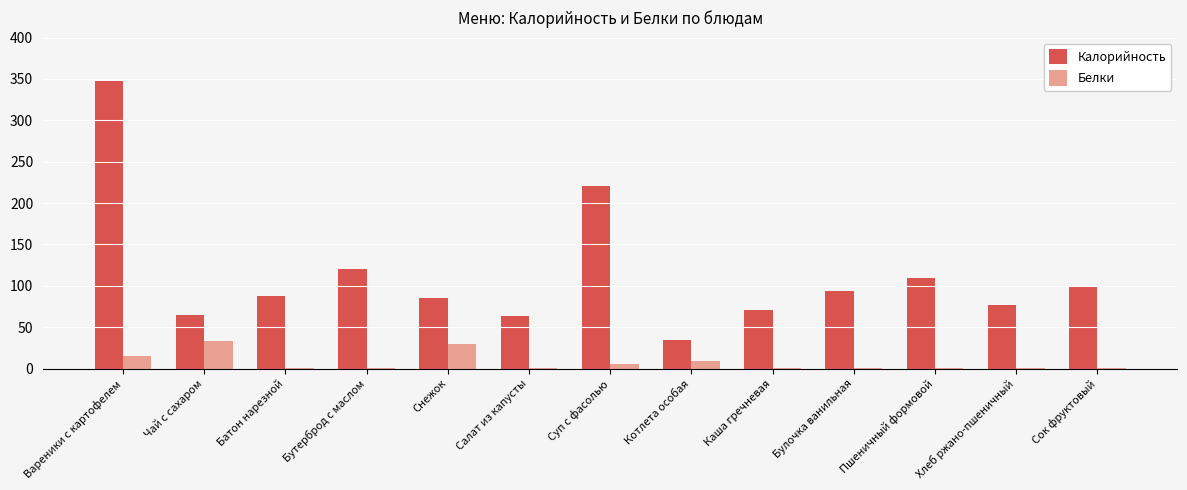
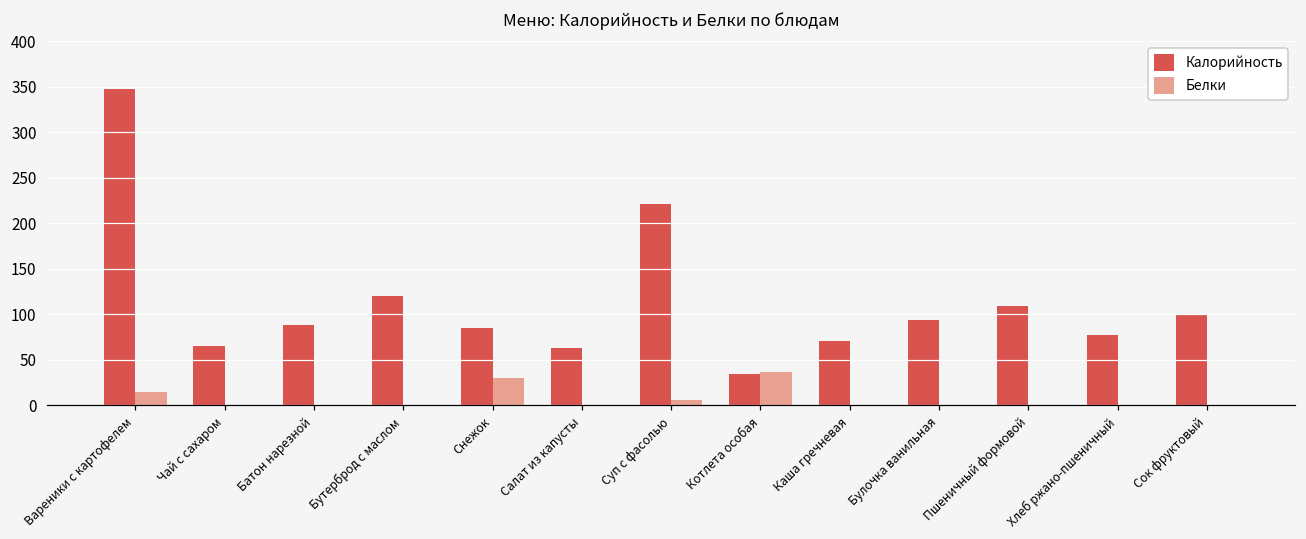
Белки, Чай с сахаром: 30 -> 0
Белки, Котлета особая: 10 -> 40
